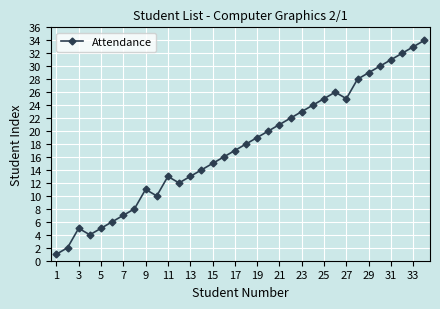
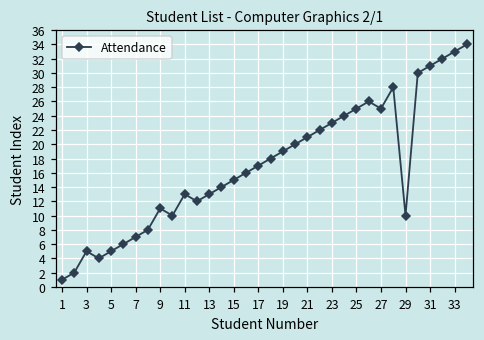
29: 29 -> 10
